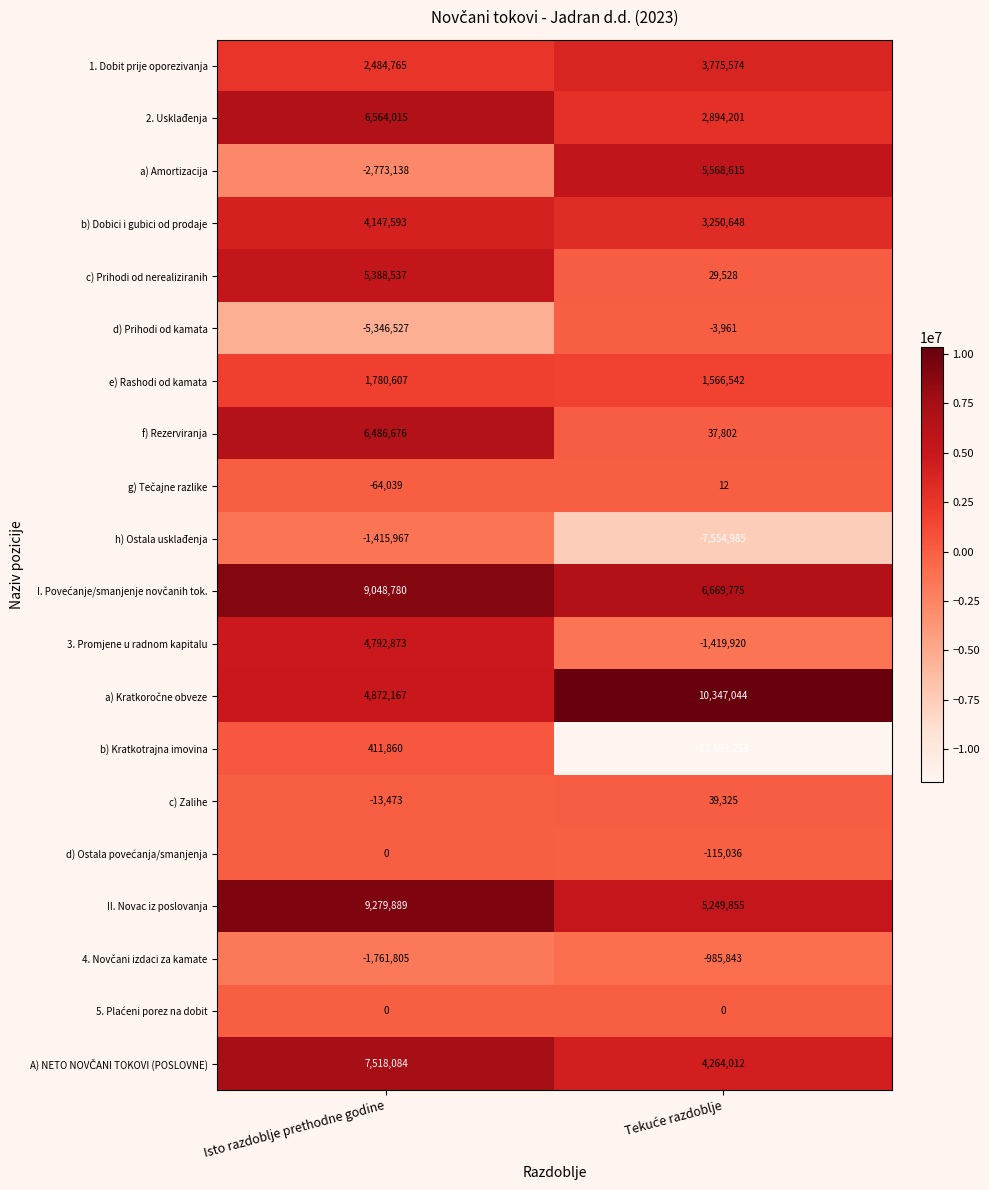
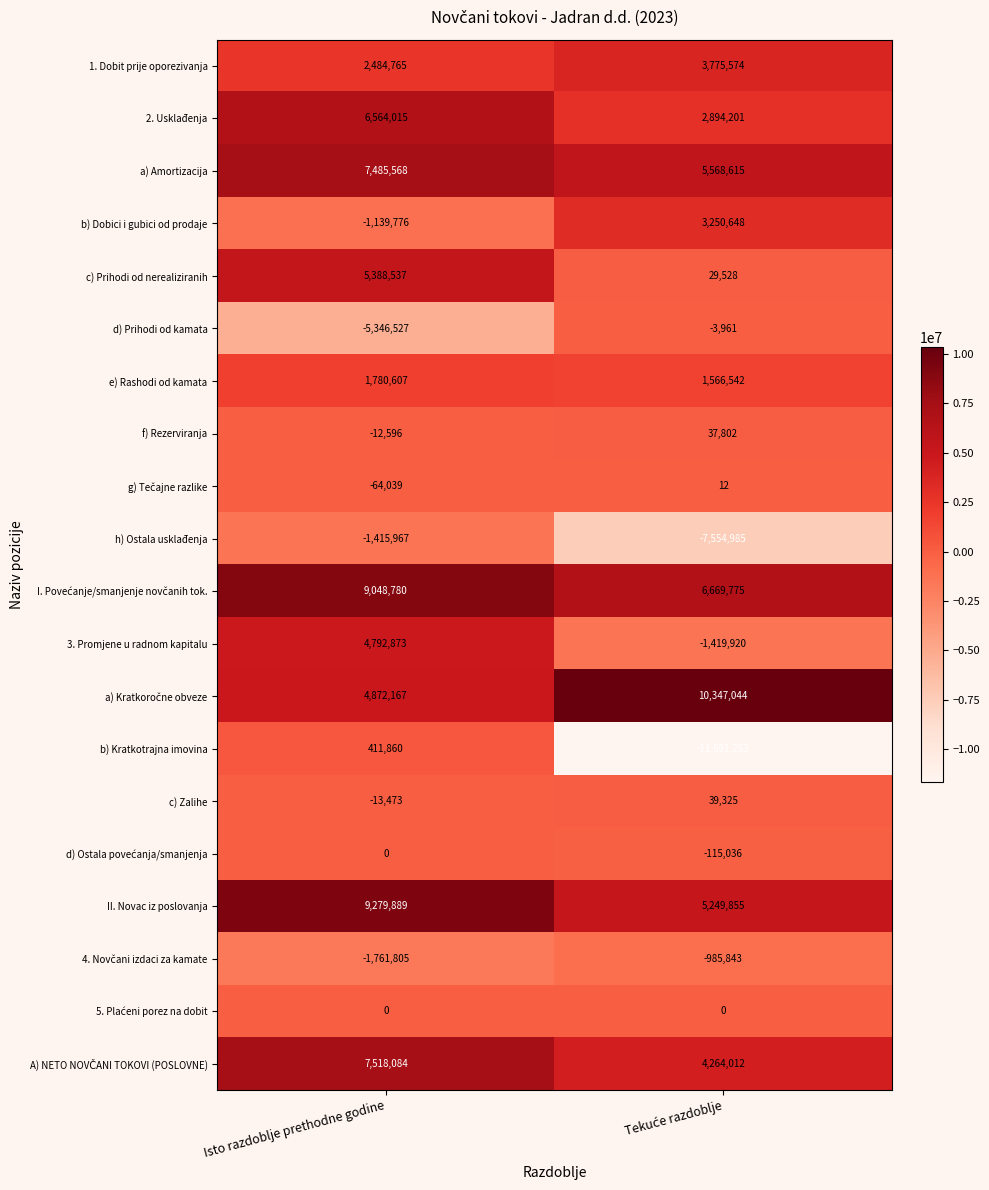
a) Amortizacija, Isto razdoblje prethodne godine: -2,773,138 -> 7,485,568
b) Dobici i gubici od prodaje, Isto razdoblje prethodne godine: 4,147,593 -> -1,139,776
f) Rezerviranja, Isto razdoblje prethodne godine: 6,486,676 -> -12,596
